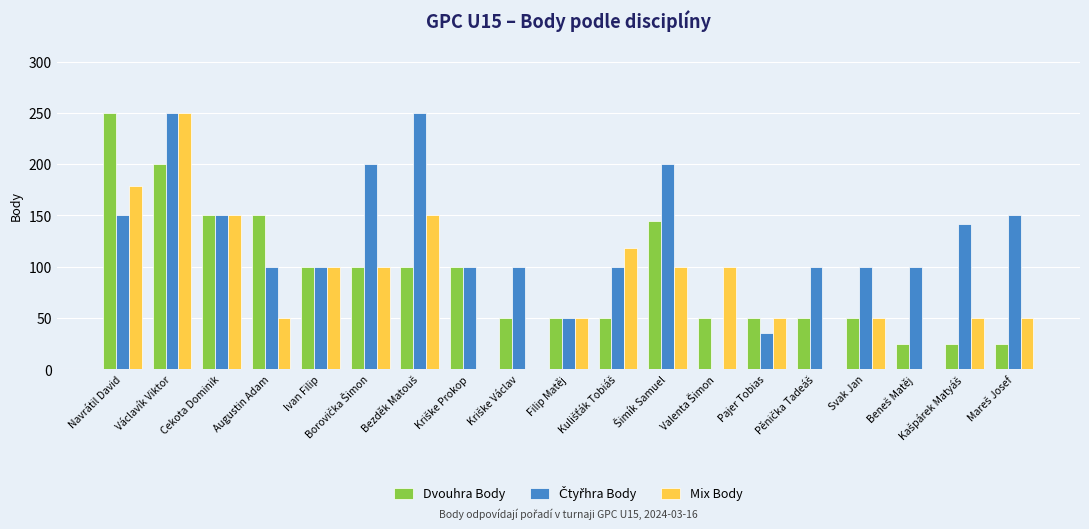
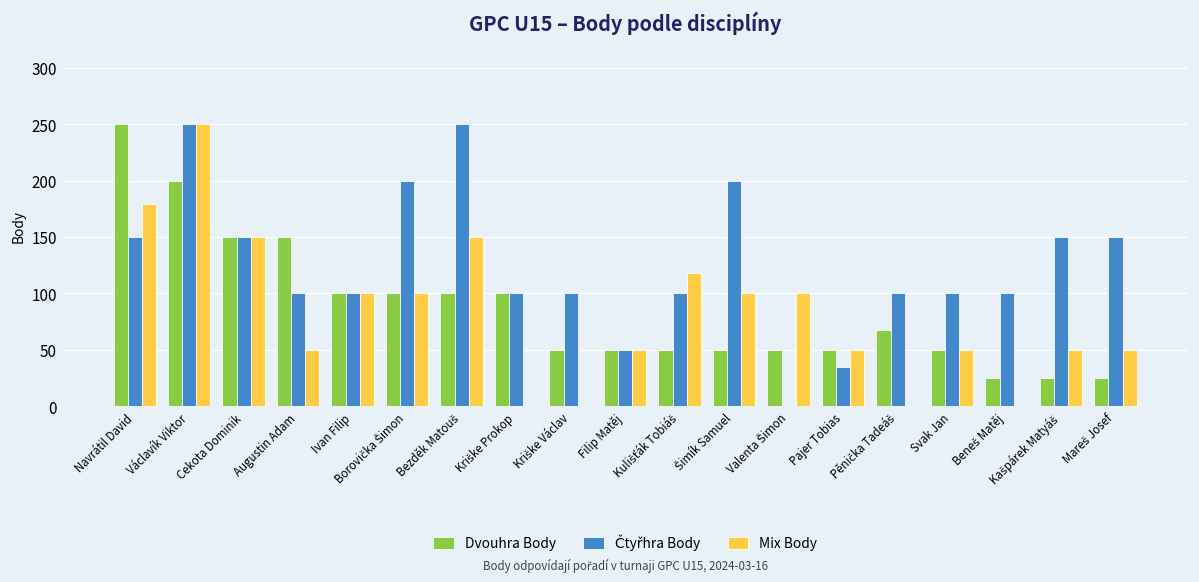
Dvouhra Body, Šimík Samuel: 145 -> 50
Dvouhra Body, Pěnička Tadeáš: 50 -> 68
Čtyřhra Body, Kašpárek Matyáš: 142 -> 150
